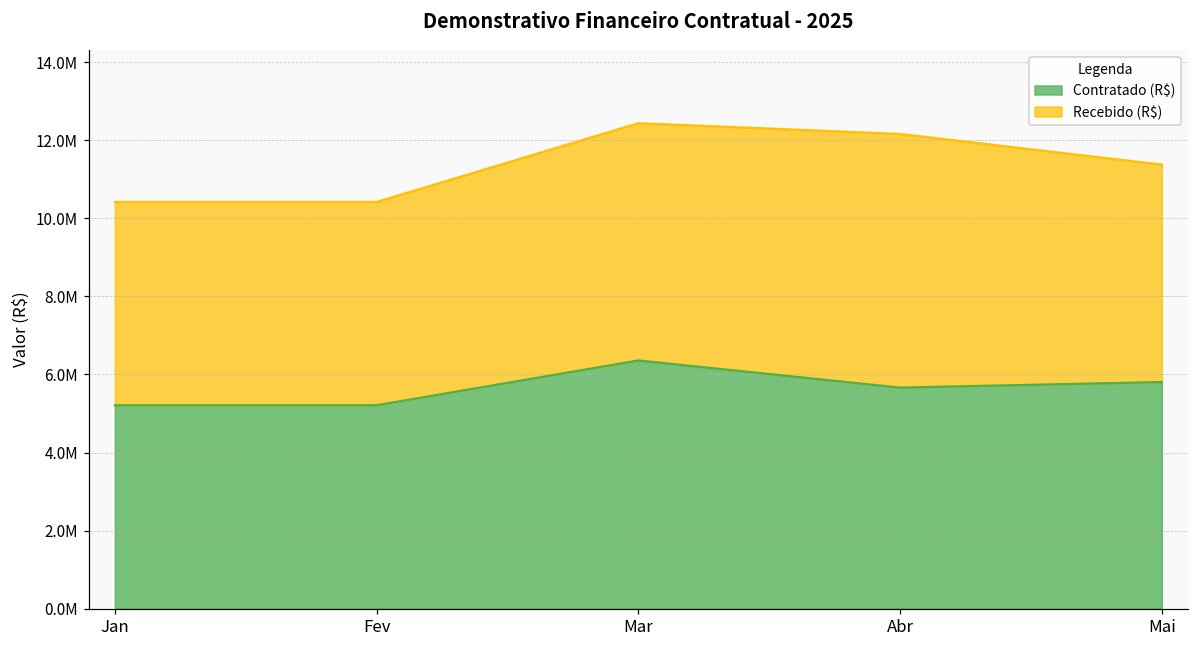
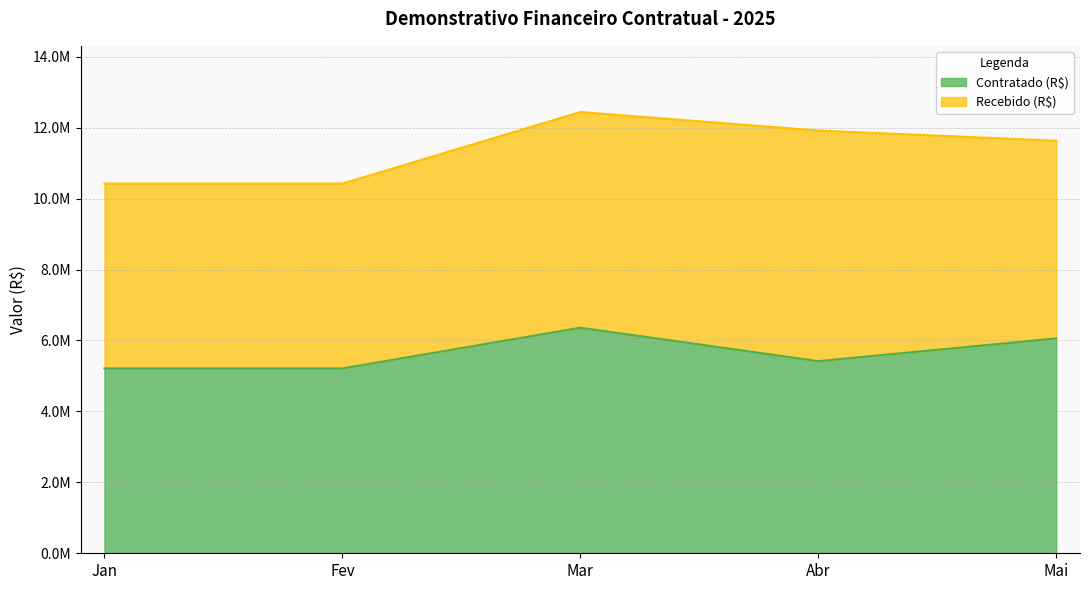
Contratado (R$), Abr: 5700000 -> 5400000
Contratado (R$), Mai: 5800000 -> 6100000
